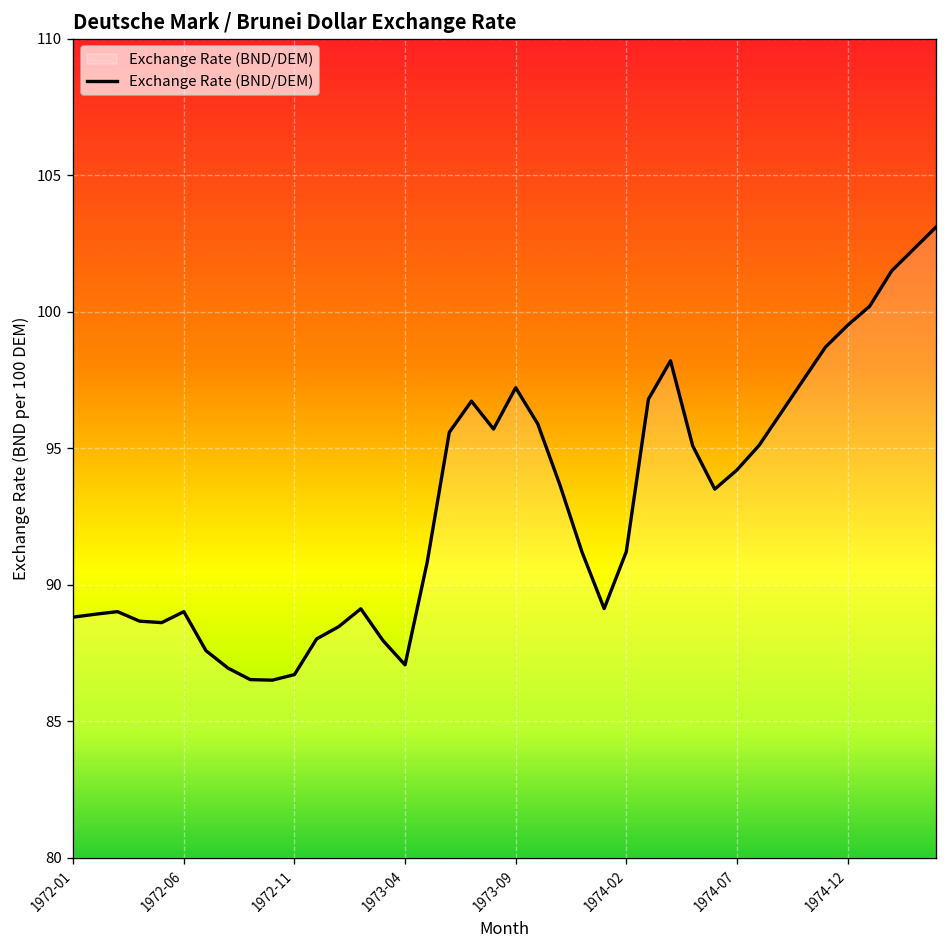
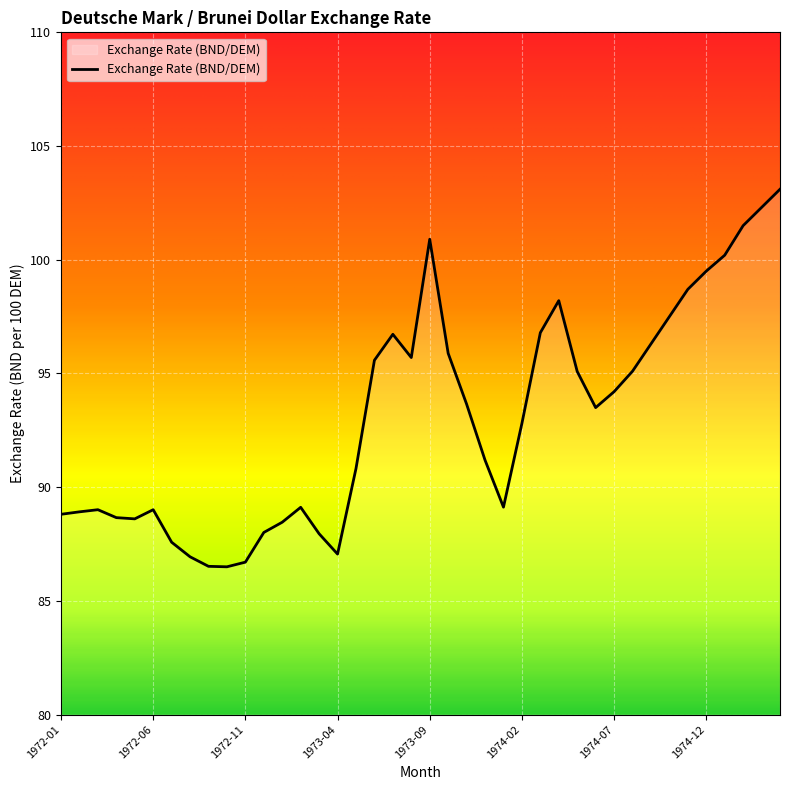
1973-09: 97.2 -> 100.9
1974-02: 91.2 -> 92.8
